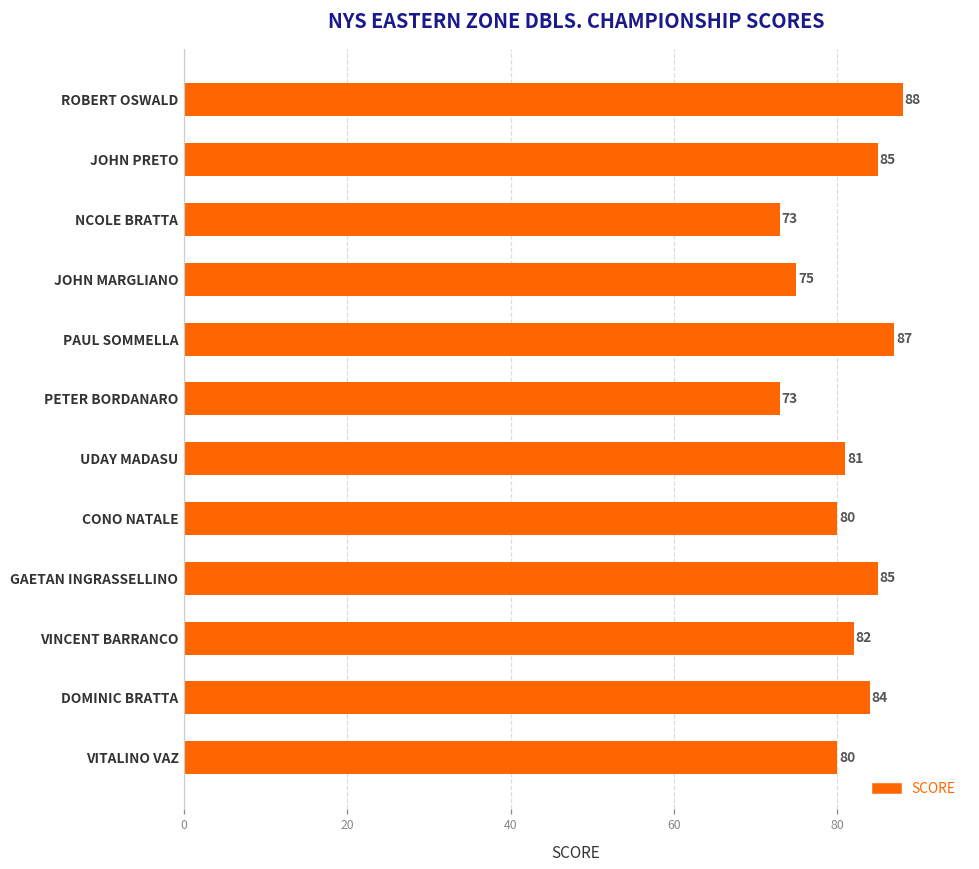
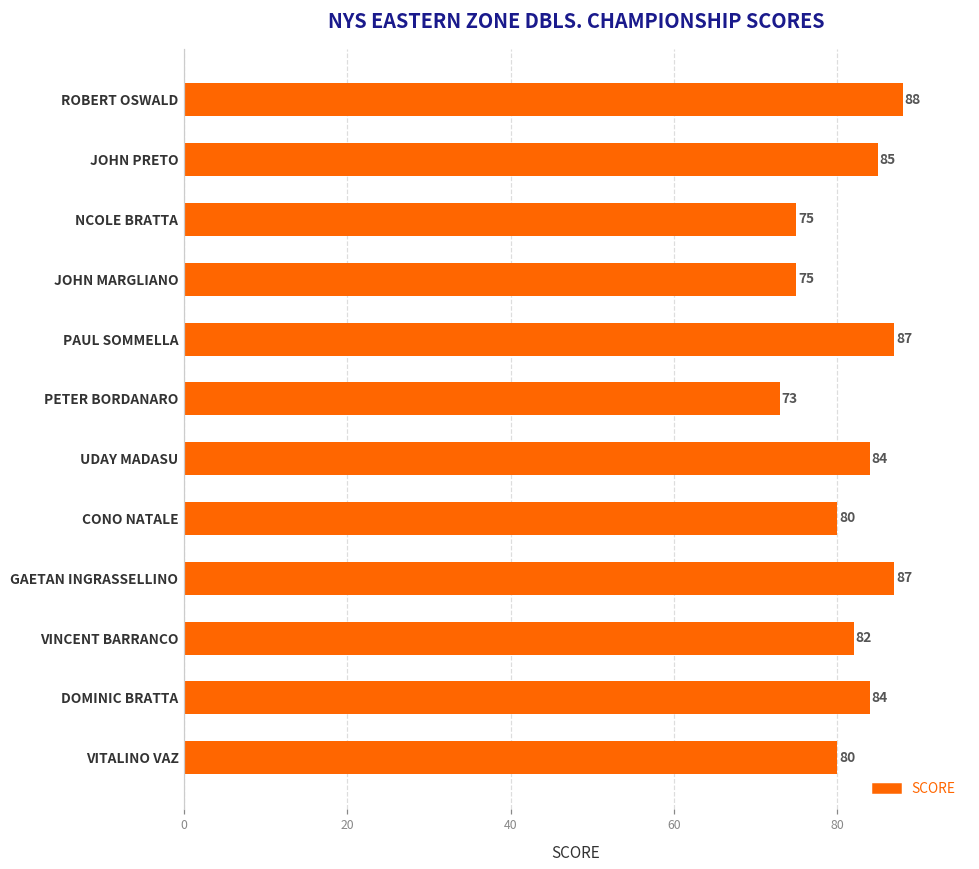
NCOLE BRATTA: 73 -> 75
UDAY MADASU: 81 -> 84
GAETAN INGRASSELLINO: 85 -> 87
